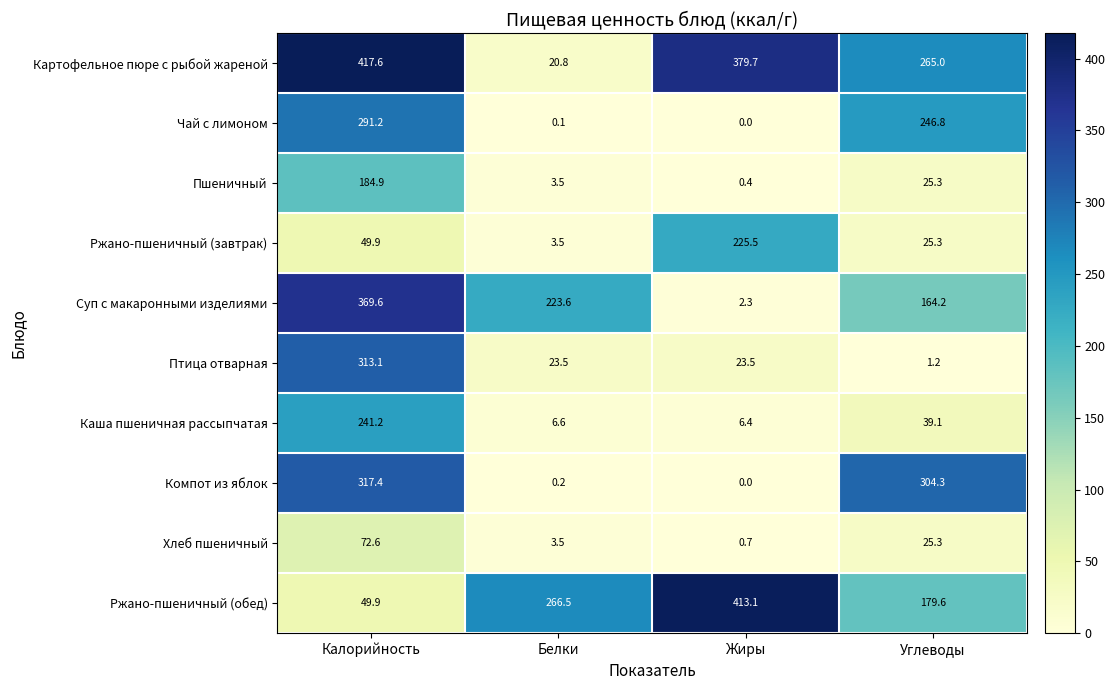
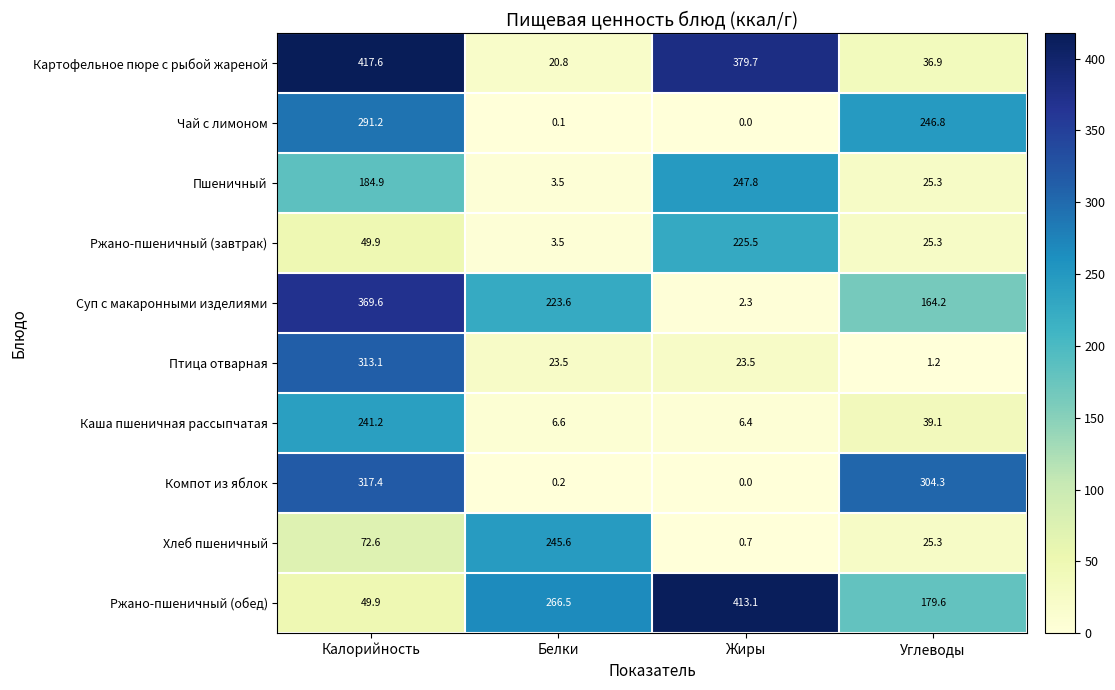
Картофельное пюре с рыбой жареной, Углеводы: 265.0 -> 36.9
Пшеничный, Жиры: 0.4 -> 247.8
Хлеб пшеничный, Белки: 3.5 -> 245.6
